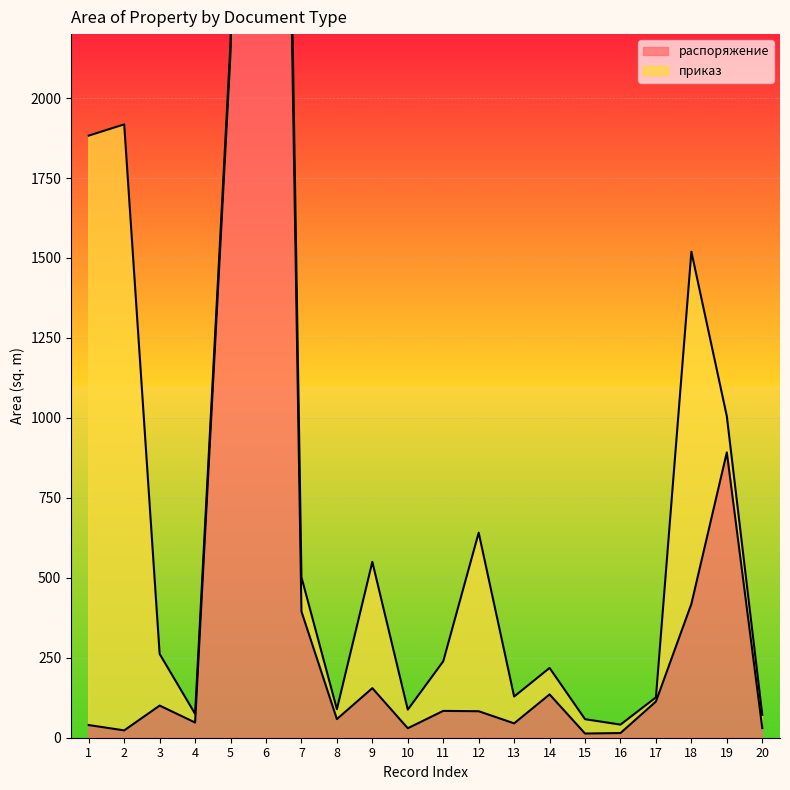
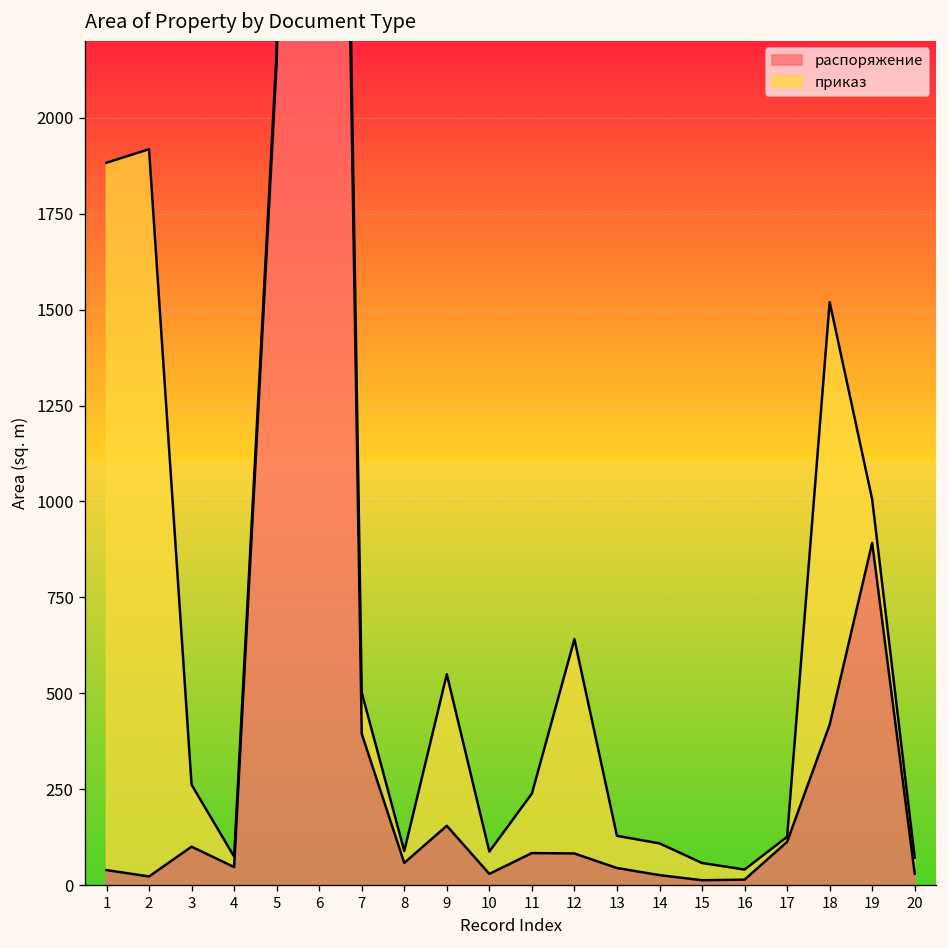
распоряжение, 14: 140 -> 30
